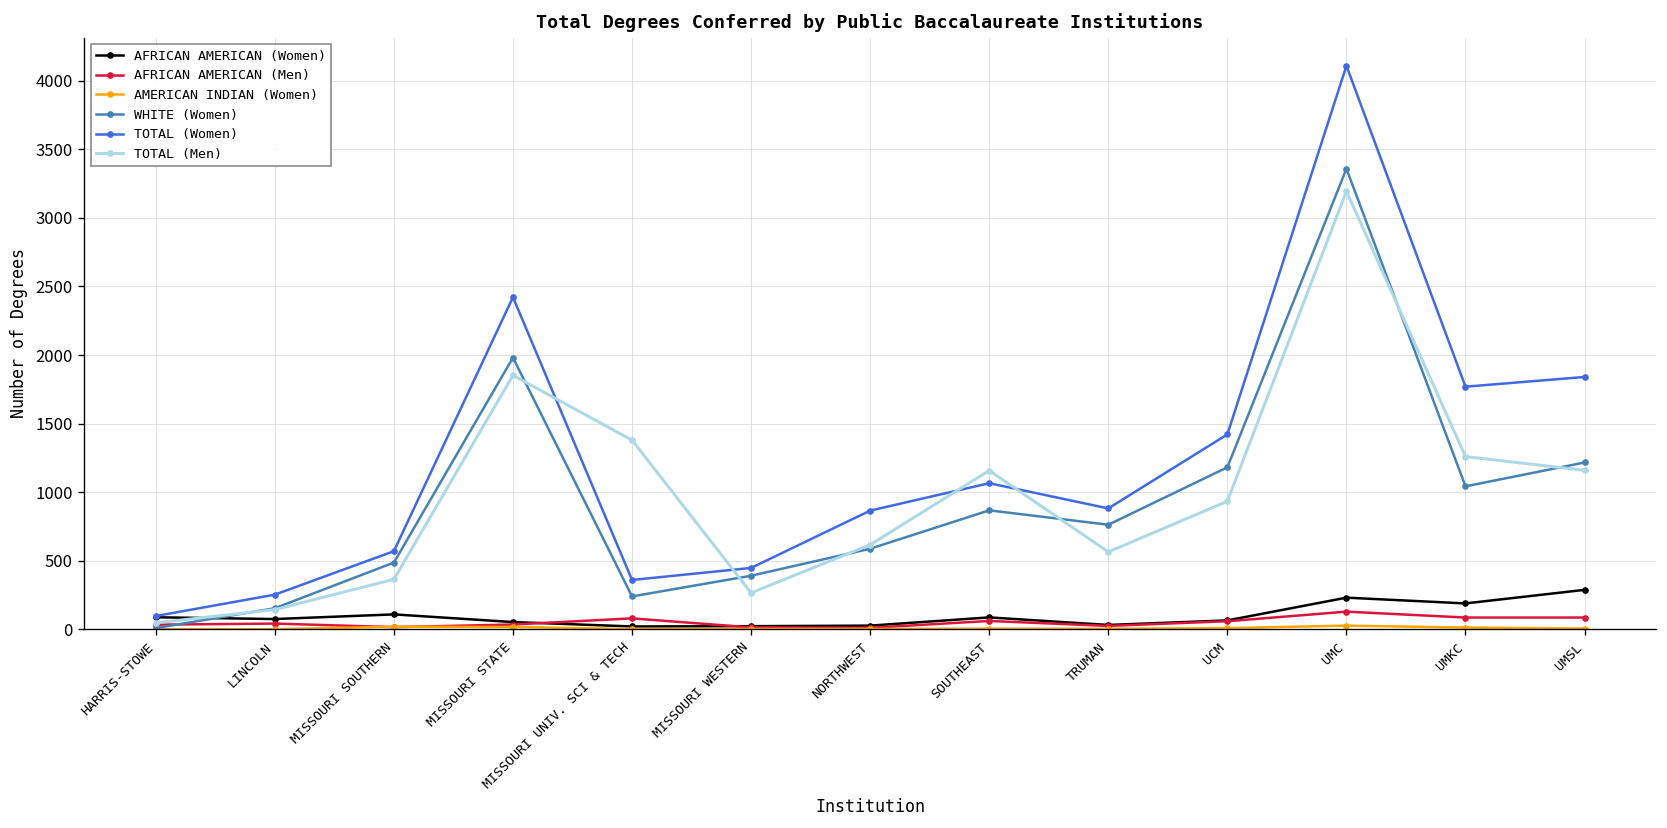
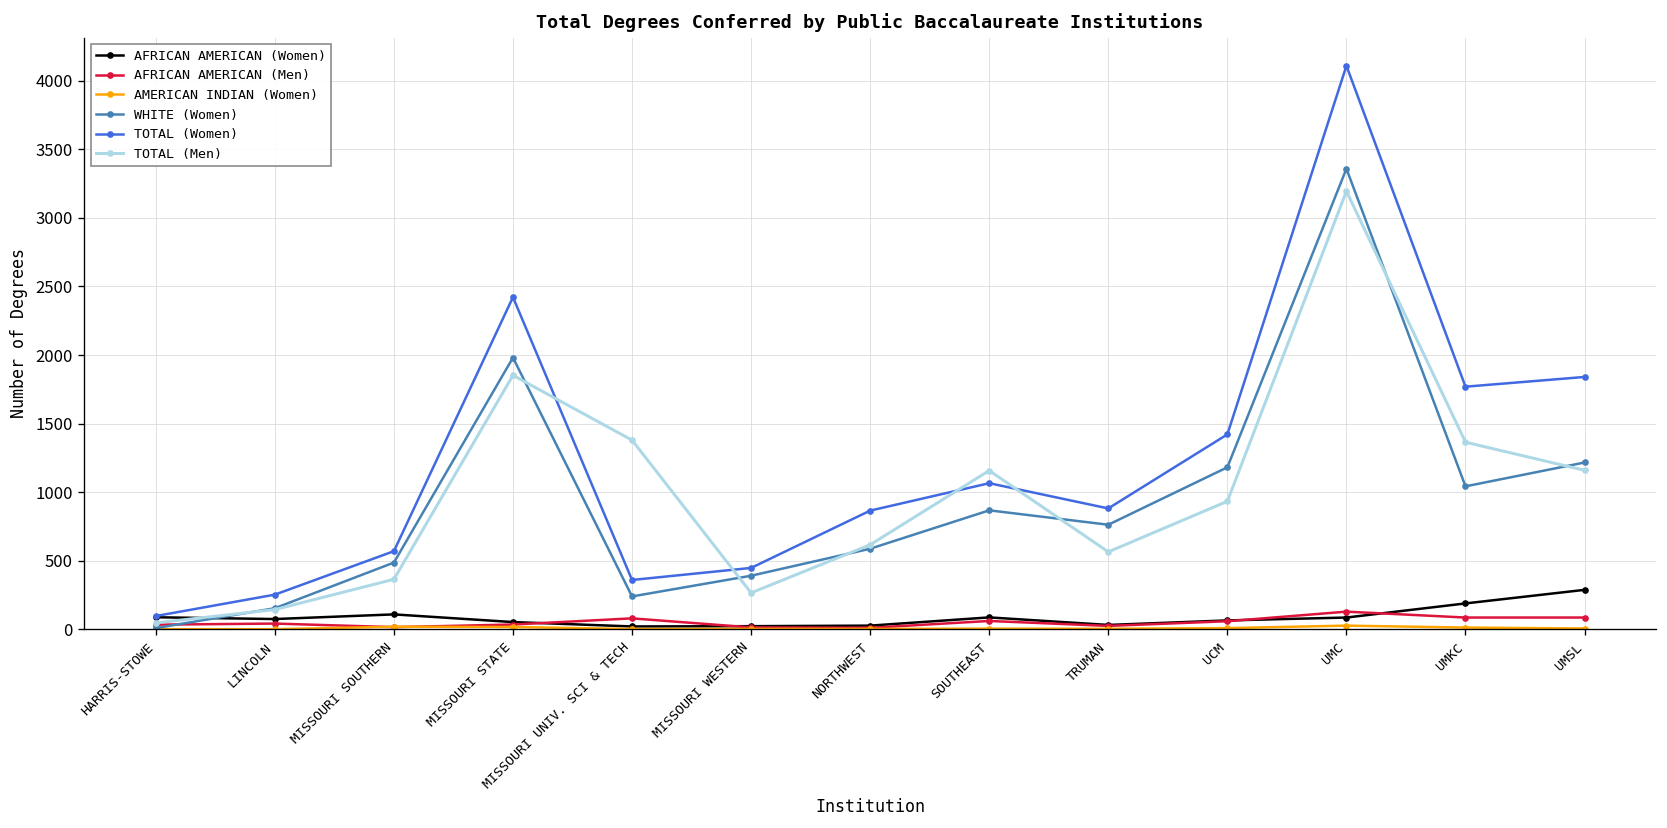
AFRICAN AMERICAN (Women), UMC: 230 -> 90
TOTAL (Men), UMKC: 1260 -> 1360
